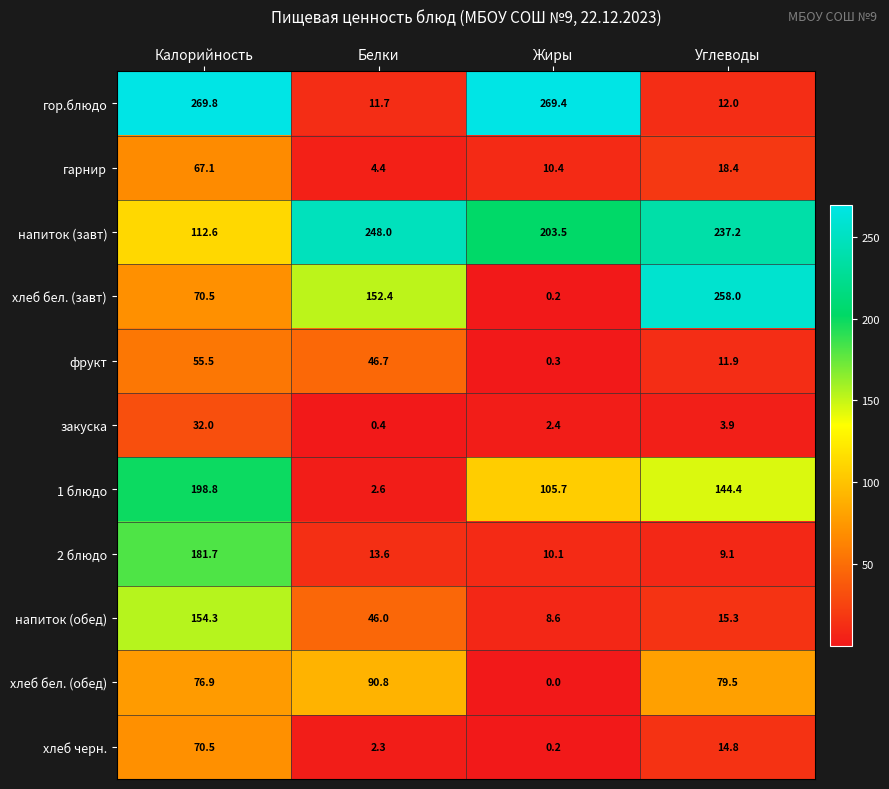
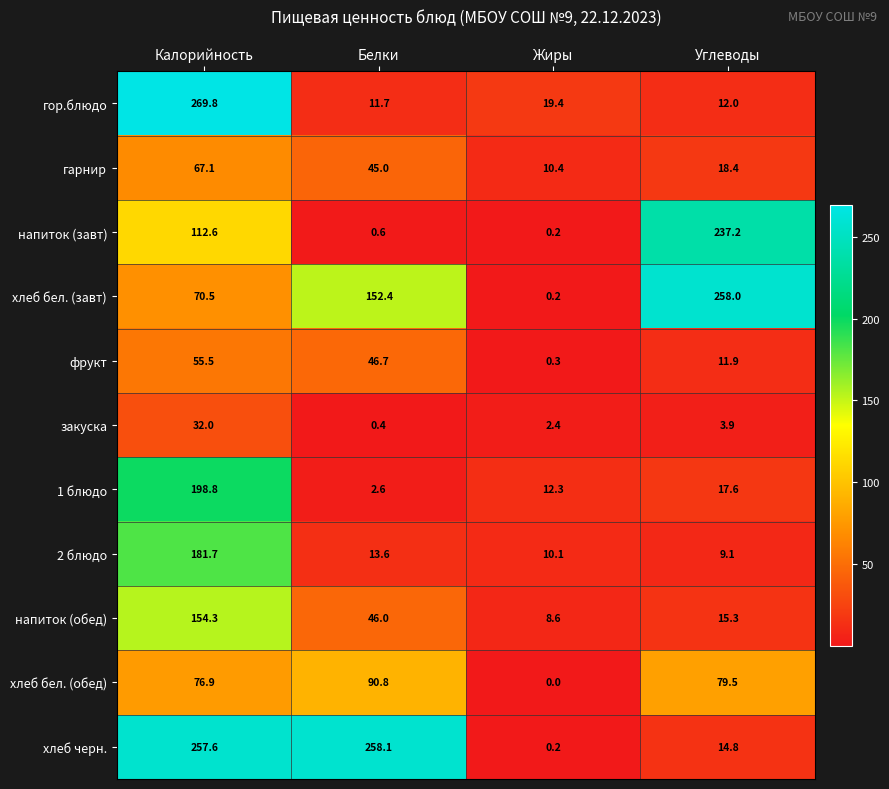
гор.блюдо, Жиры: 269.4 -> 19.4
гарнир, Белки: 4.4 -> 45.0
напиток (завт), Белки: 248.0 -> 0.6
напиток (завт), Жиры: 203.5 -> 0.2
1 блюдо, Жиры: 105.7 -> 12.3
1 блюдо, Углеводы: 144.4 -> 17.6
хлеб черн., Калорийность: 70.5 -> 257.6
хлеб черн., Белки: 2.3 -> 258.1
